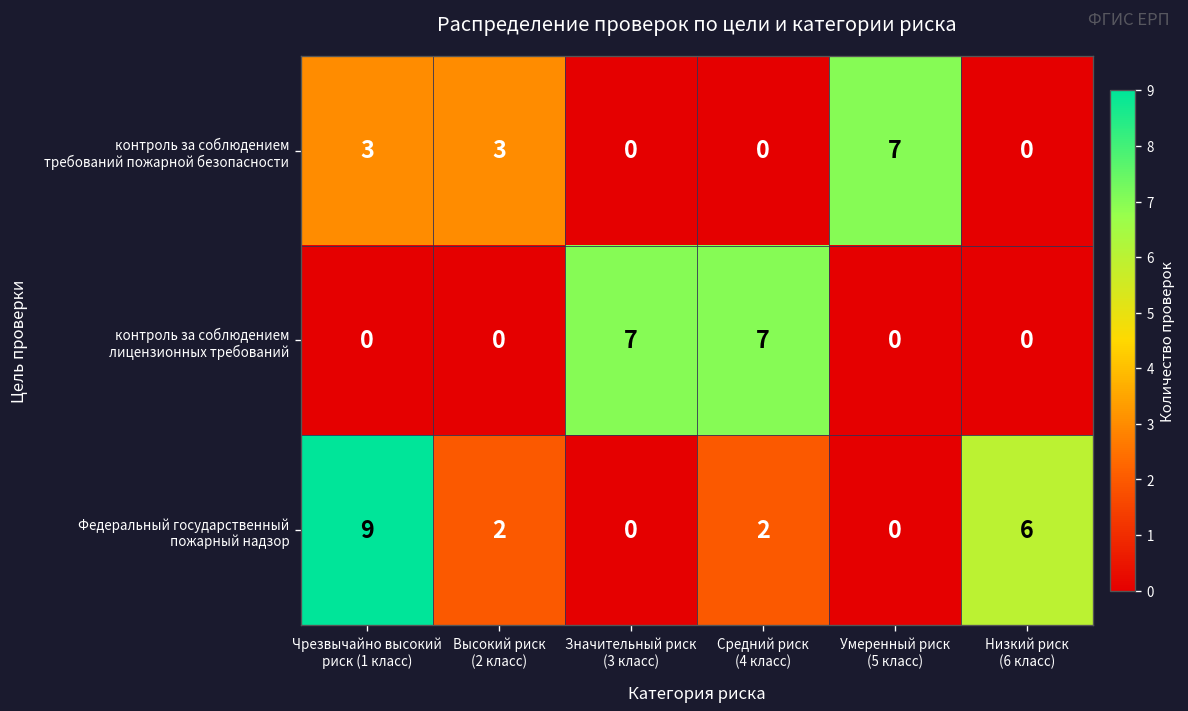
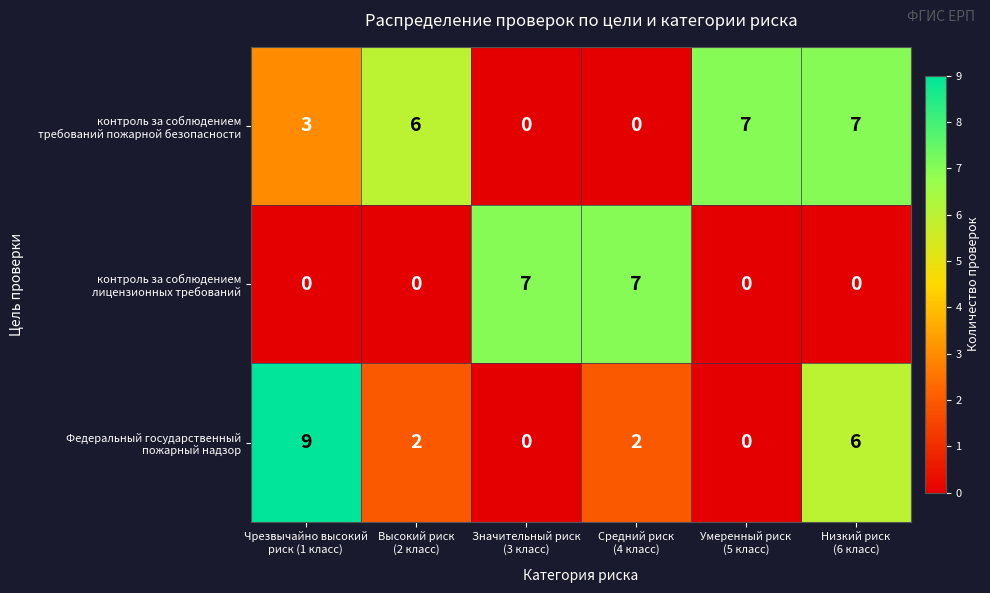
контроль за соблюдением требований пожарной безопасности, Высокий риск (2 класс): 3 -> 6
контроль за соблюдением требований пожарной безопасности, Низкий риск (6 класс): 0 -> 7
